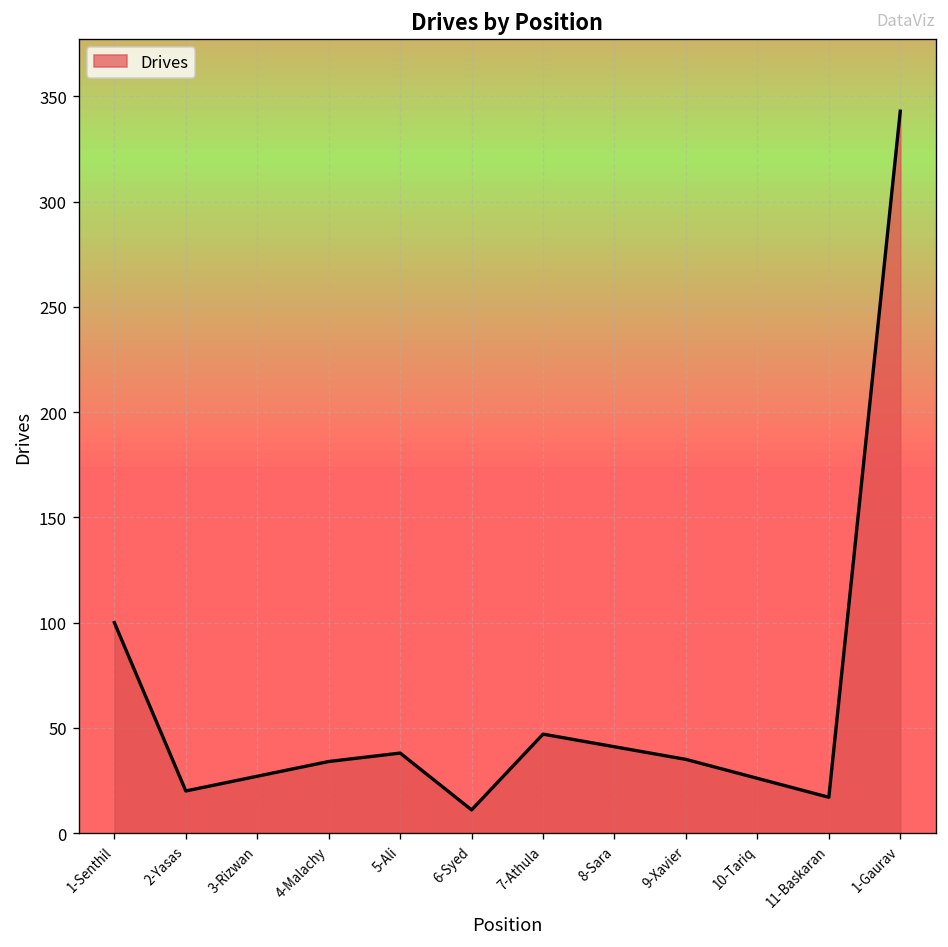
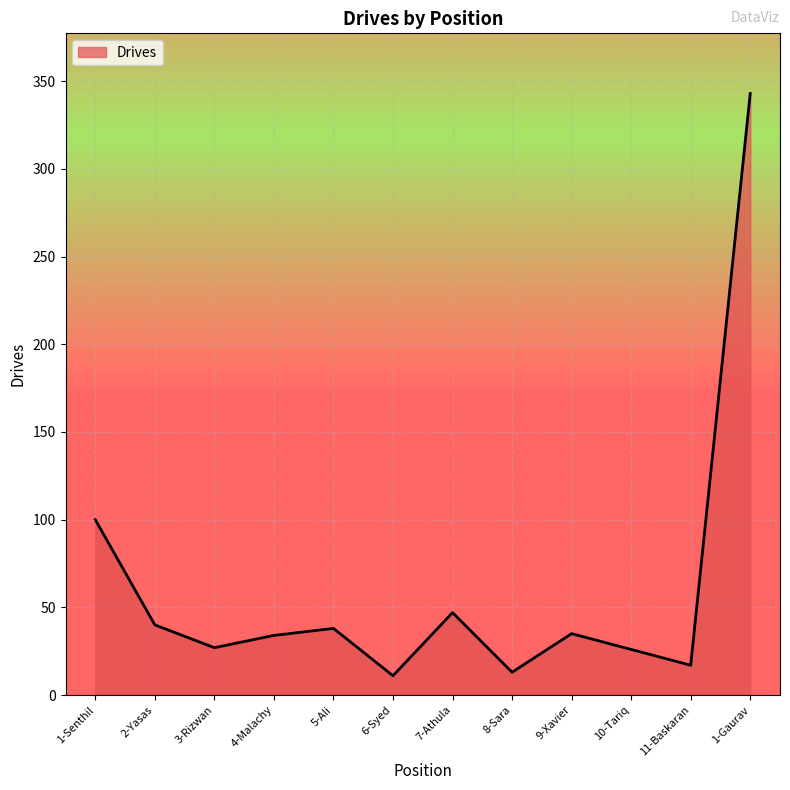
2-Yasas: 20 -> 40
8-Sara: 41 -> 13
